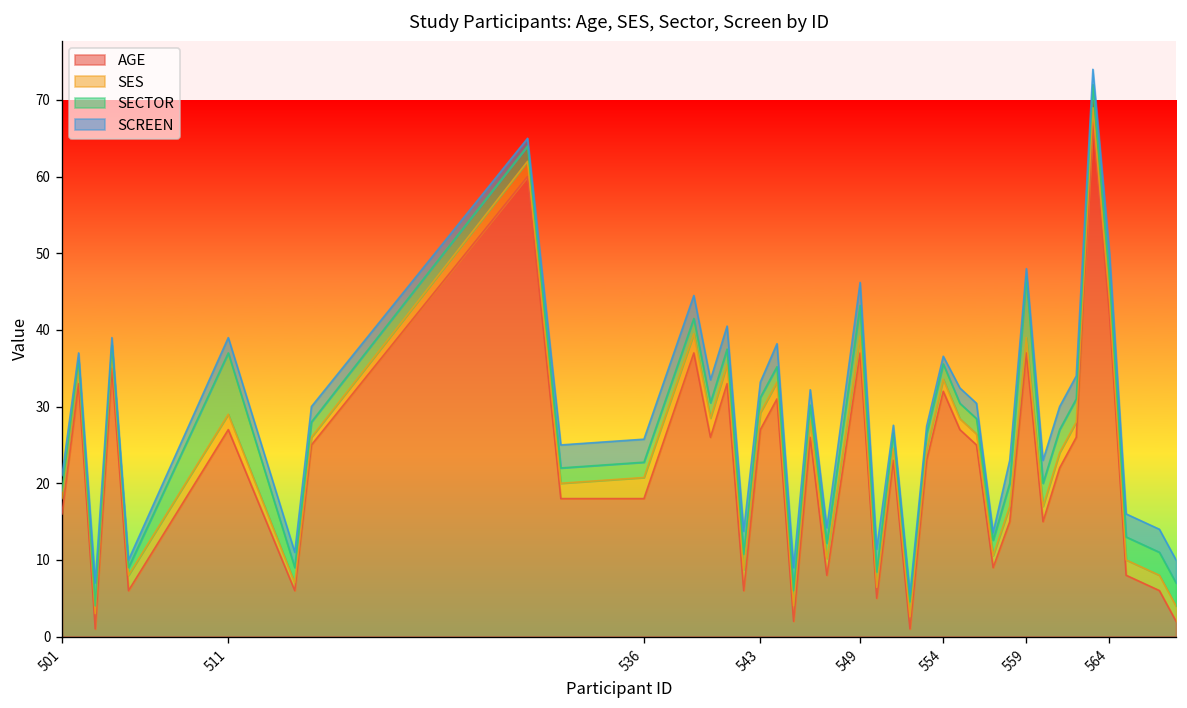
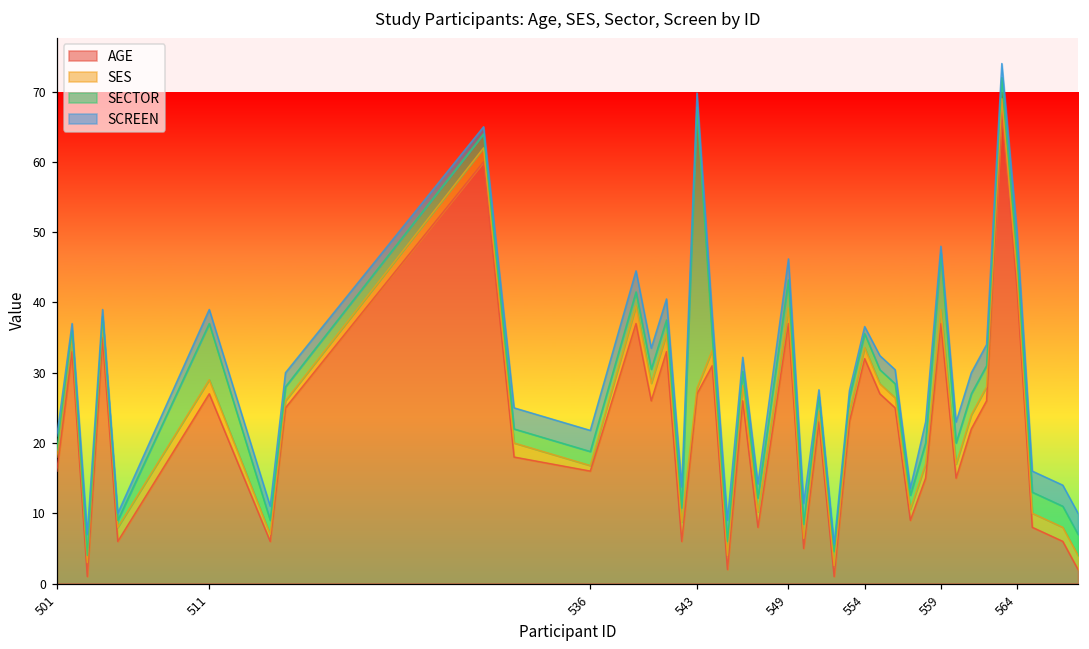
AGE, 536: 18 -> 16
SES, 536: 3 -> 1
SES, 543: 2 -> 1
SECTOR, 543: 2 -> 40
